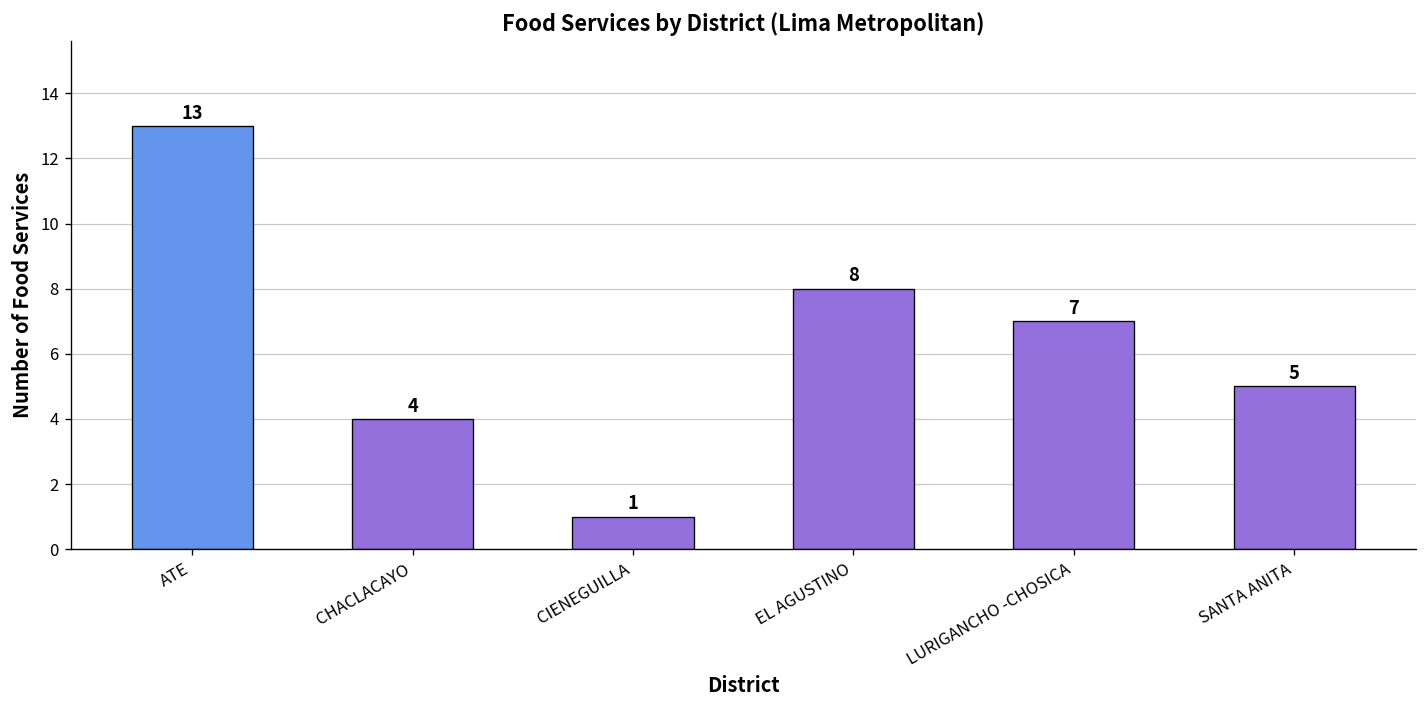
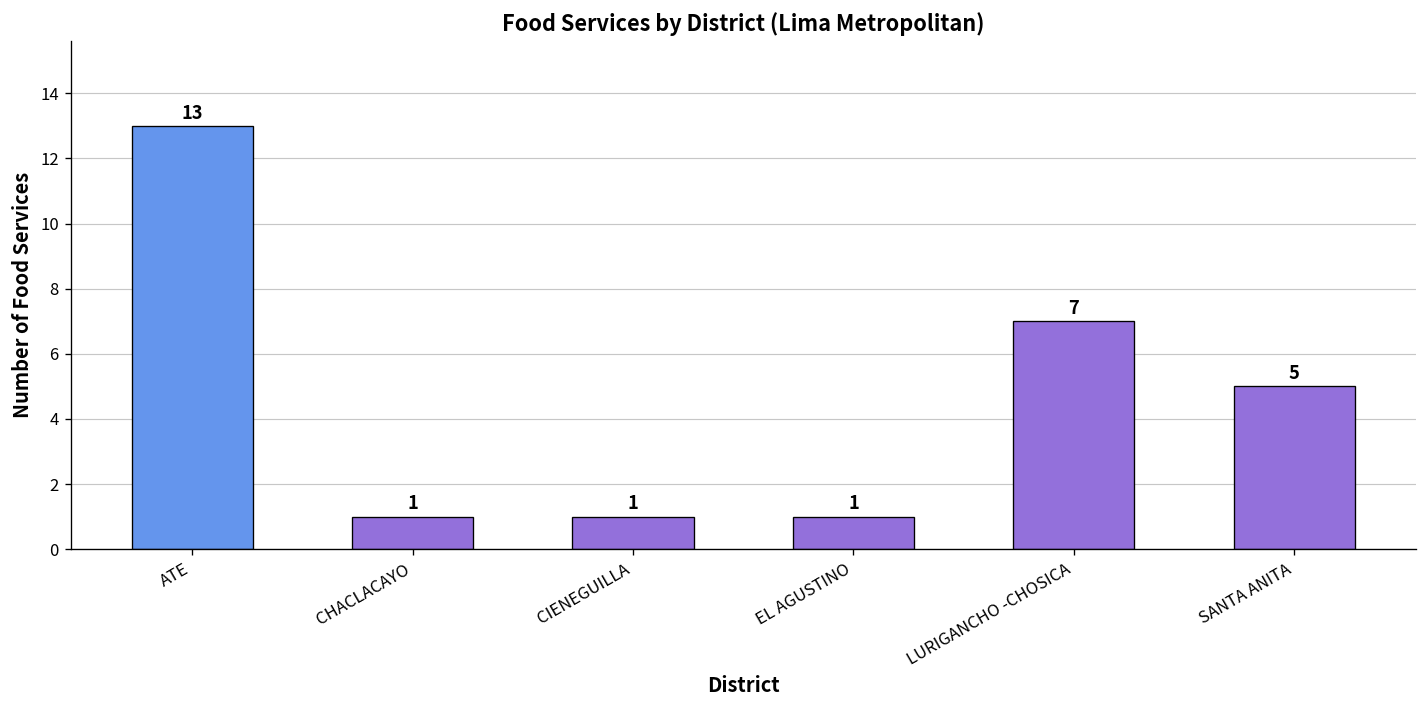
CHACLACAYO: 4 -> 1
EL AGUSTINO: 8 -> 1
